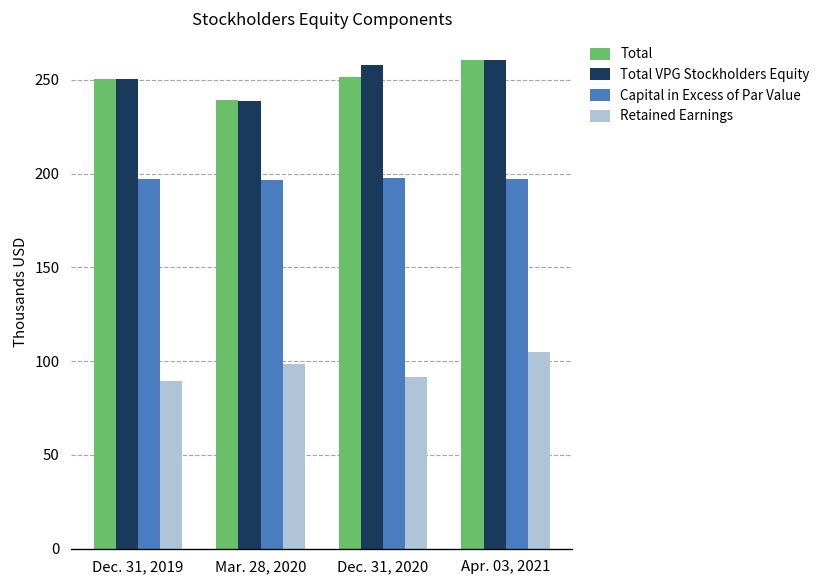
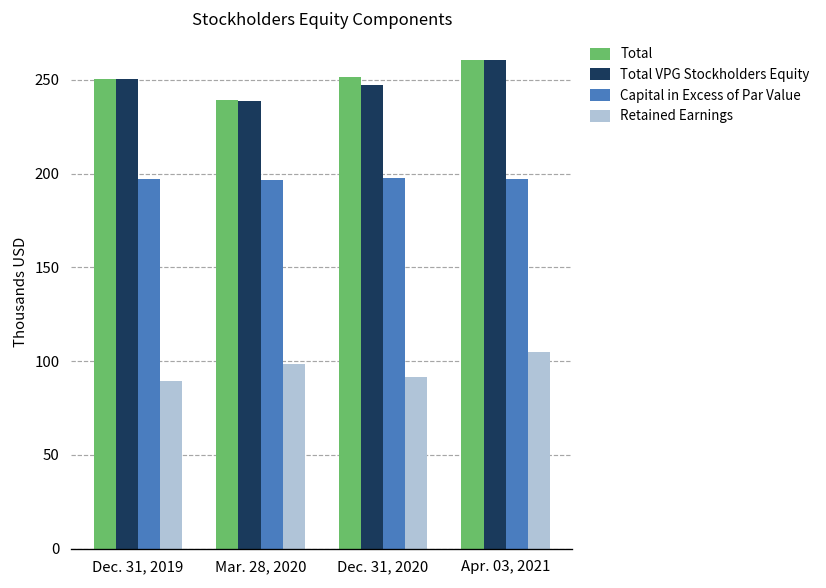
Total VPG Stockholders Equity, Dec. 31, 2020: 258 -> 247
